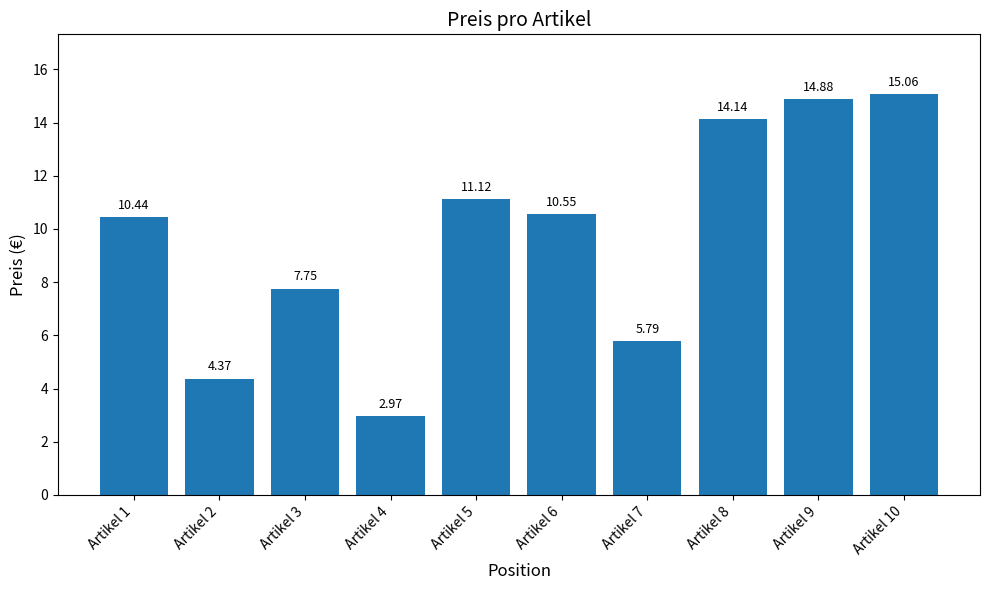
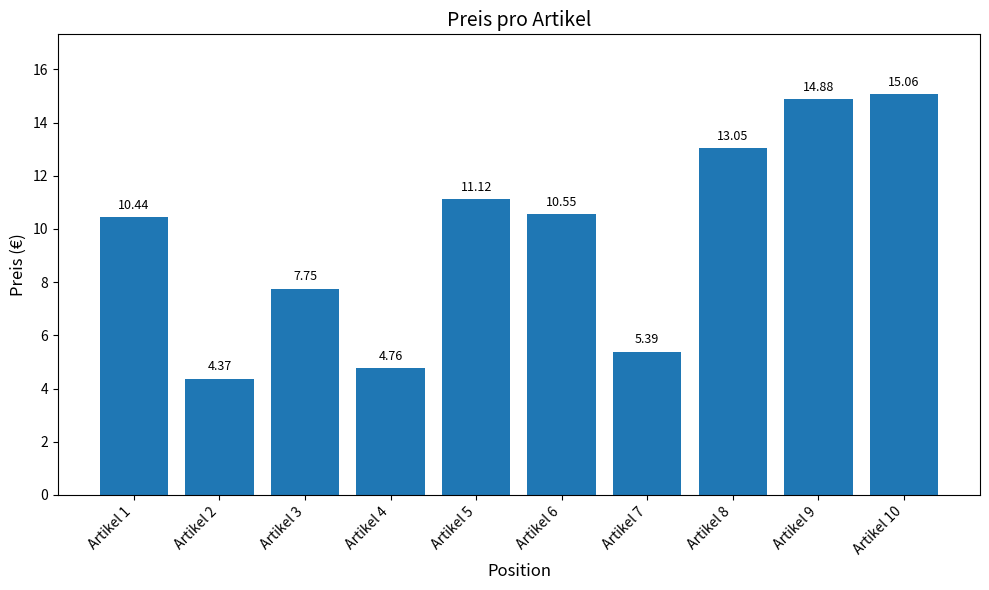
Artikel 4: 2.97 -> 4.76
Artikel 7: 5.79 -> 5.39
Artikel 8: 14.14 -> 13.05
